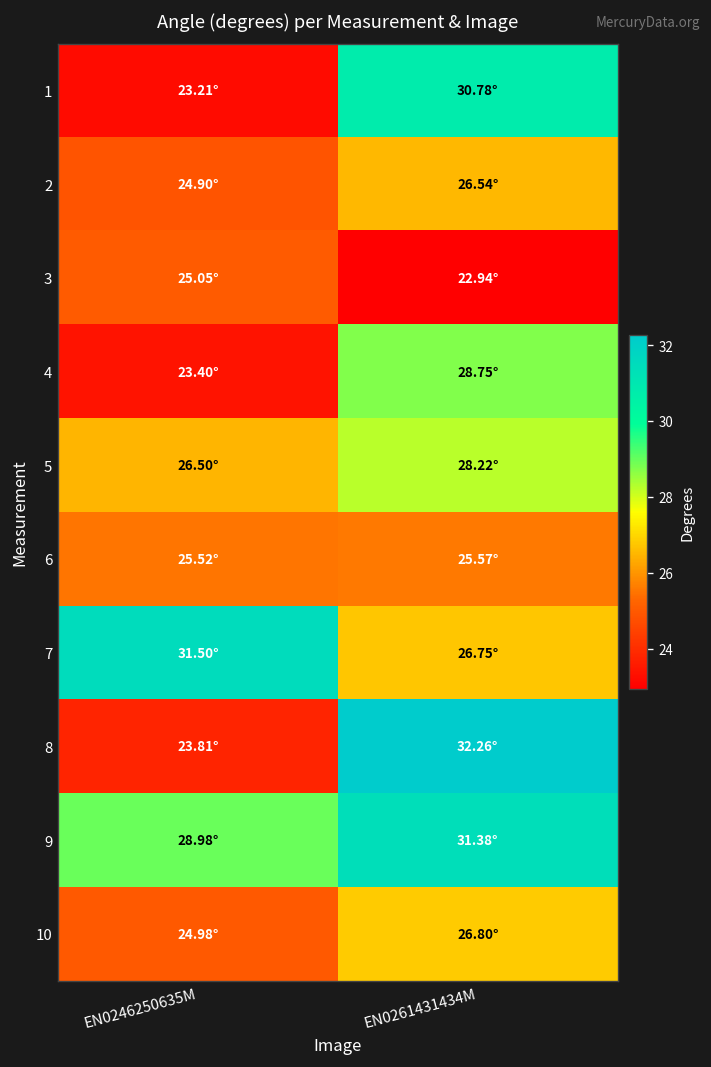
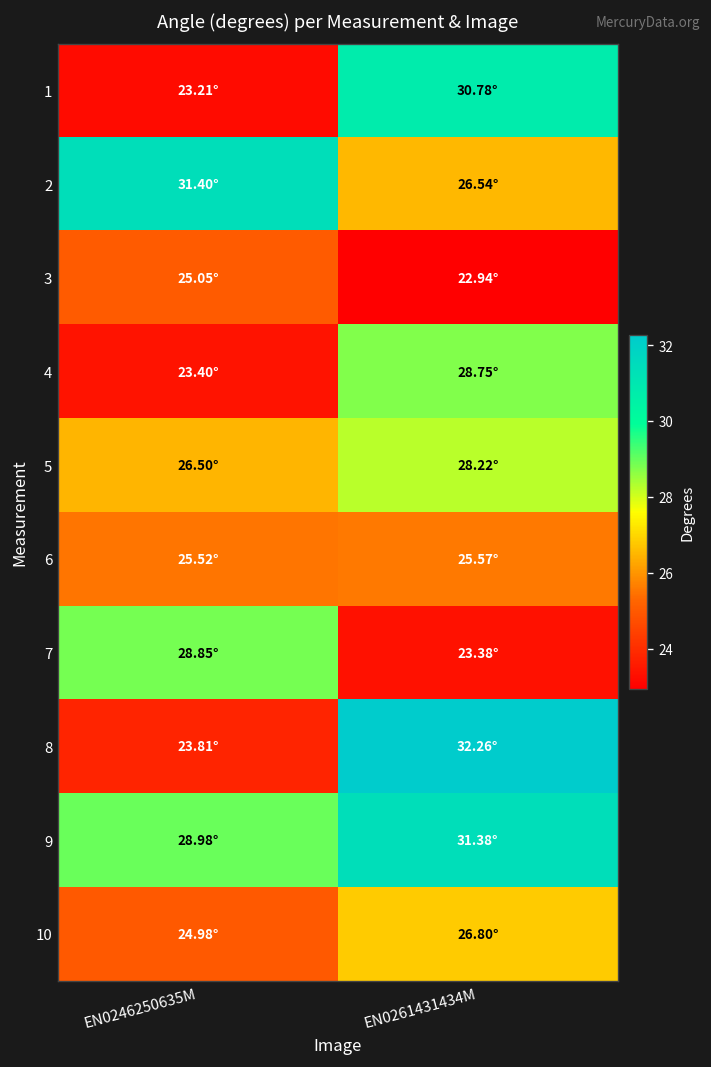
2, EN0246250635M: 24.90° -> 31.40°
7, EN0246250635M: 31.50° -> 28.85°
7, EN0261431434M: 26.75° -> 23.38°
